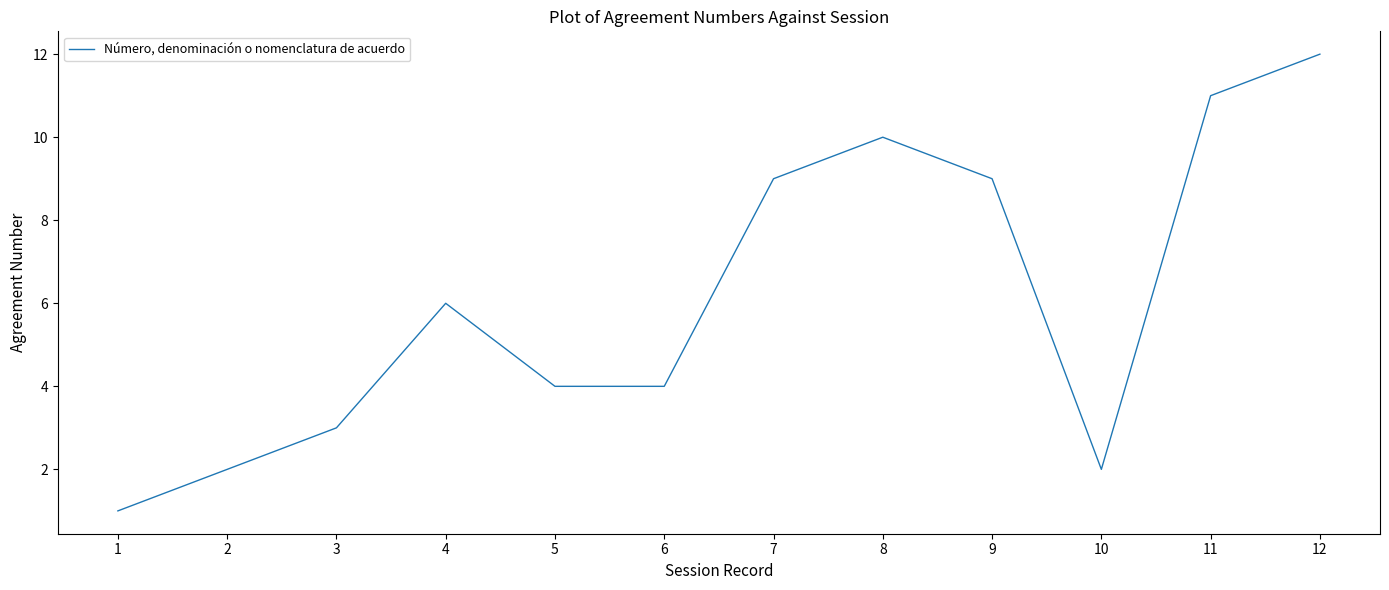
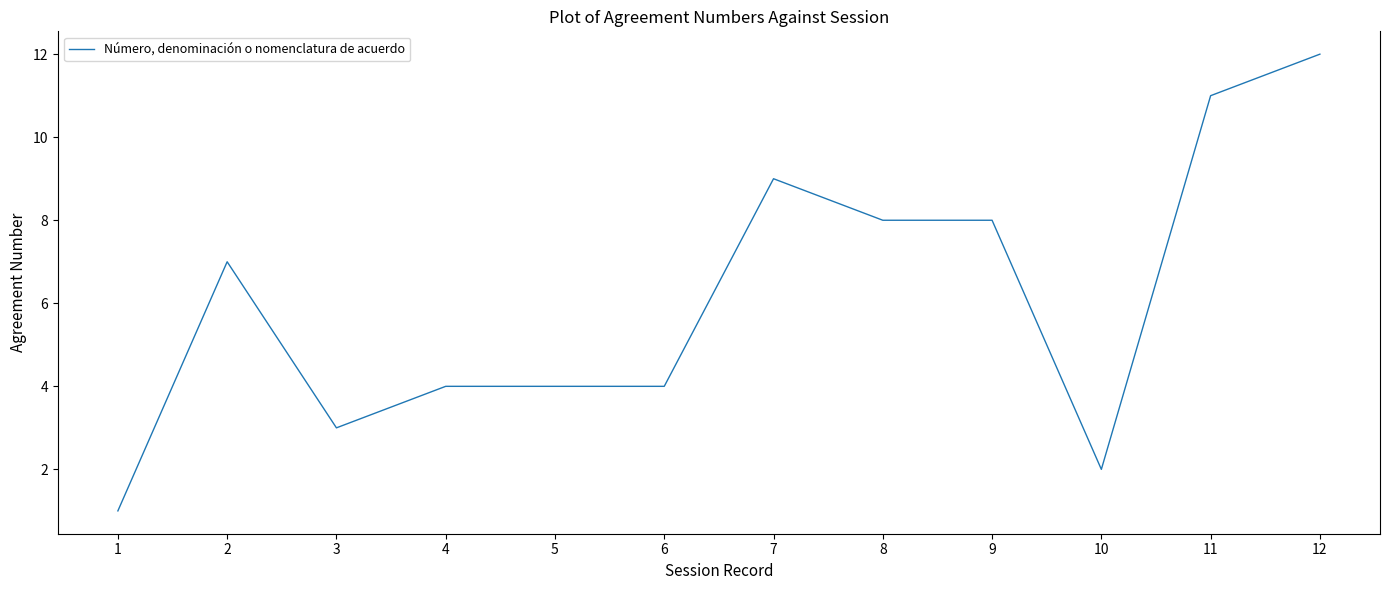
2: 2 -> 7
4: 6 -> 4
8: 10 -> 8
9: 9 -> 8
